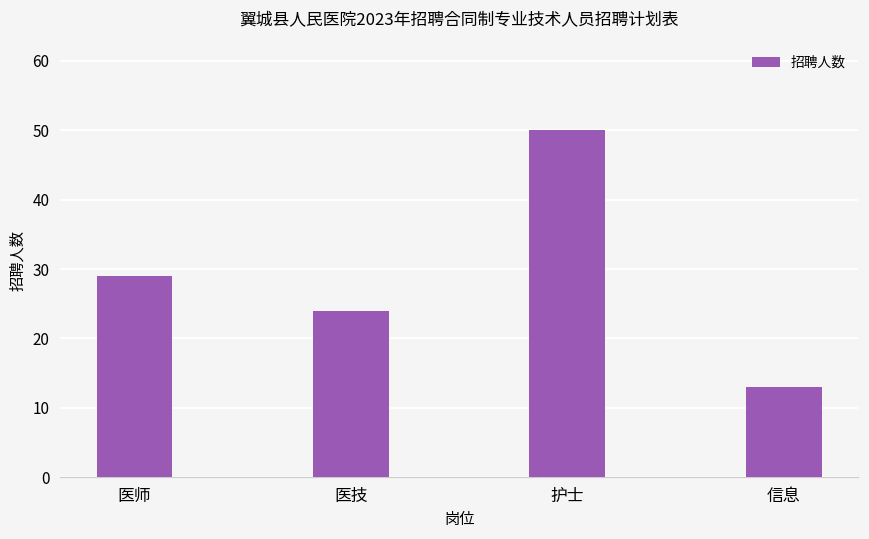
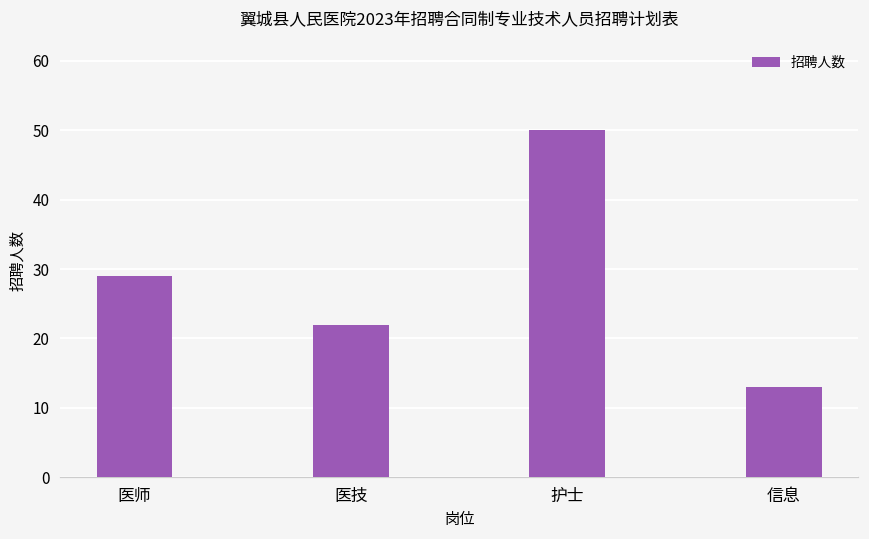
医技: 24 -> 22
